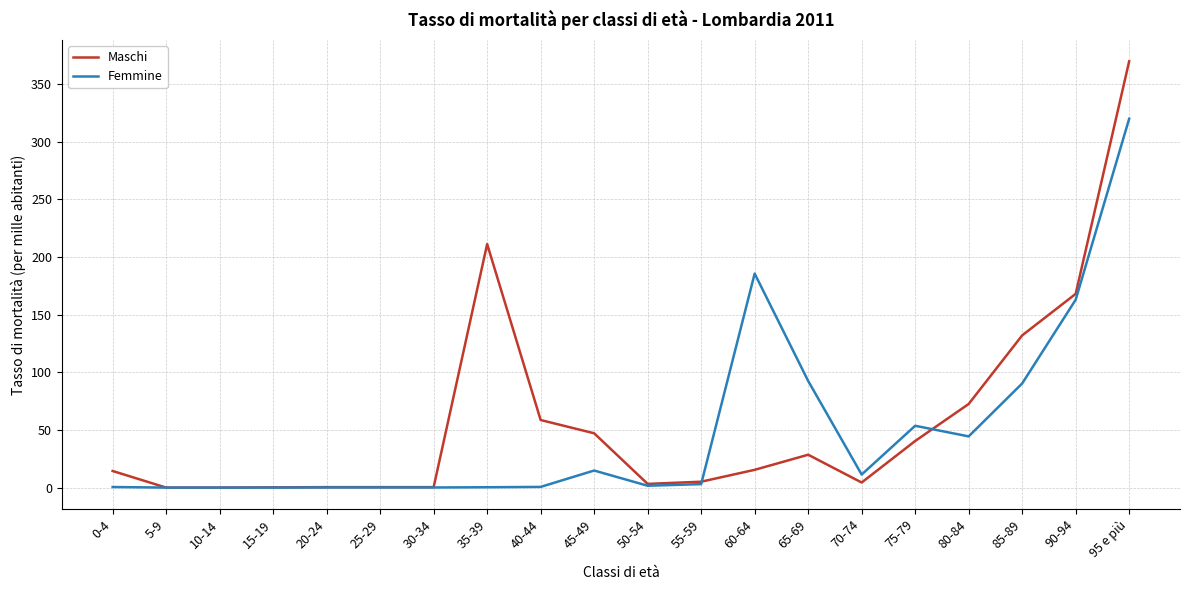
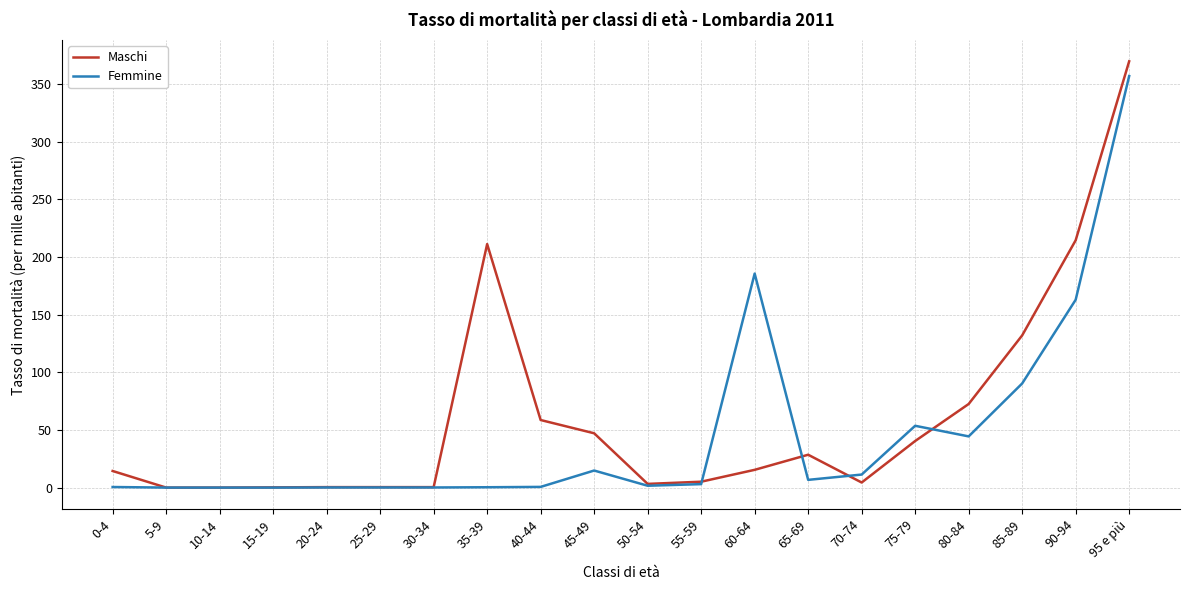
Femmine, 65-69: 93 -> 7
Maschi, 90-94: 168 -> 215
Femmine, 95 e più: 320 -> 357
